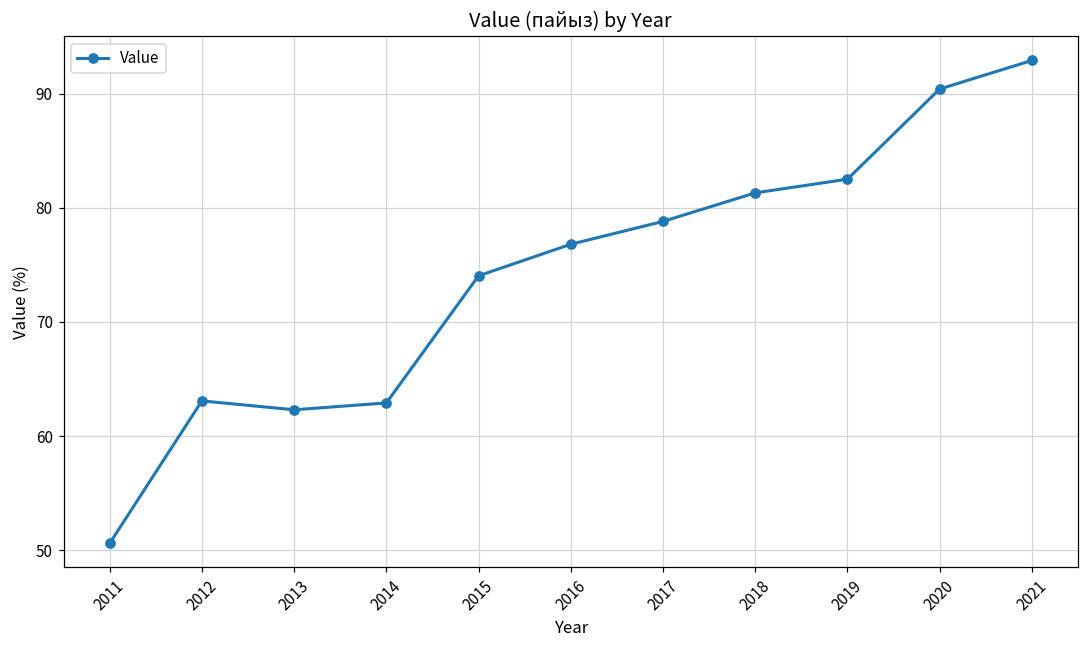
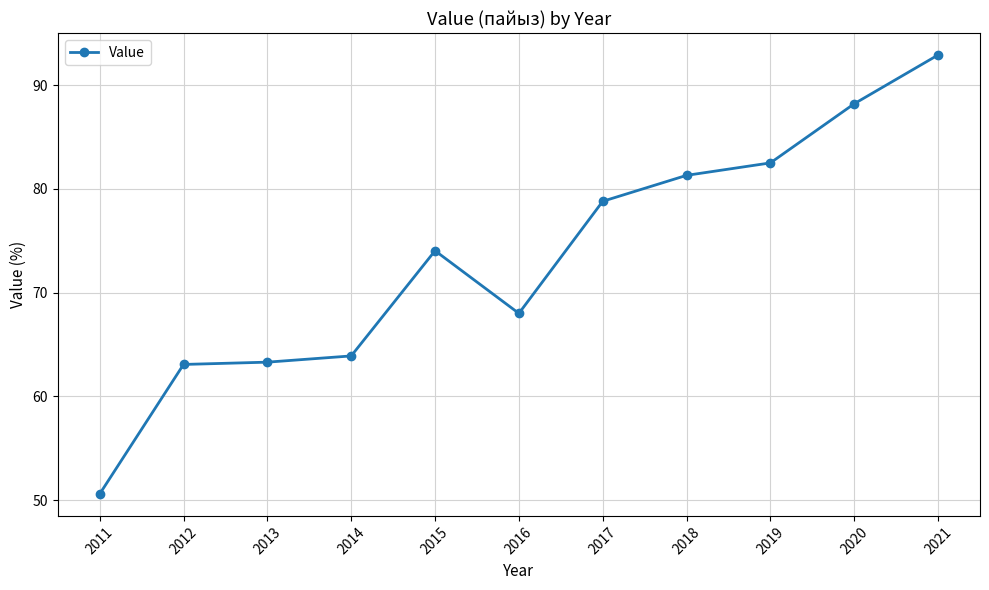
2013: 62.3 -> 63.3
2014: 62.9 -> 63.9
2016: 76.8 -> 68.0
2020: 90.4 -> 88.2
